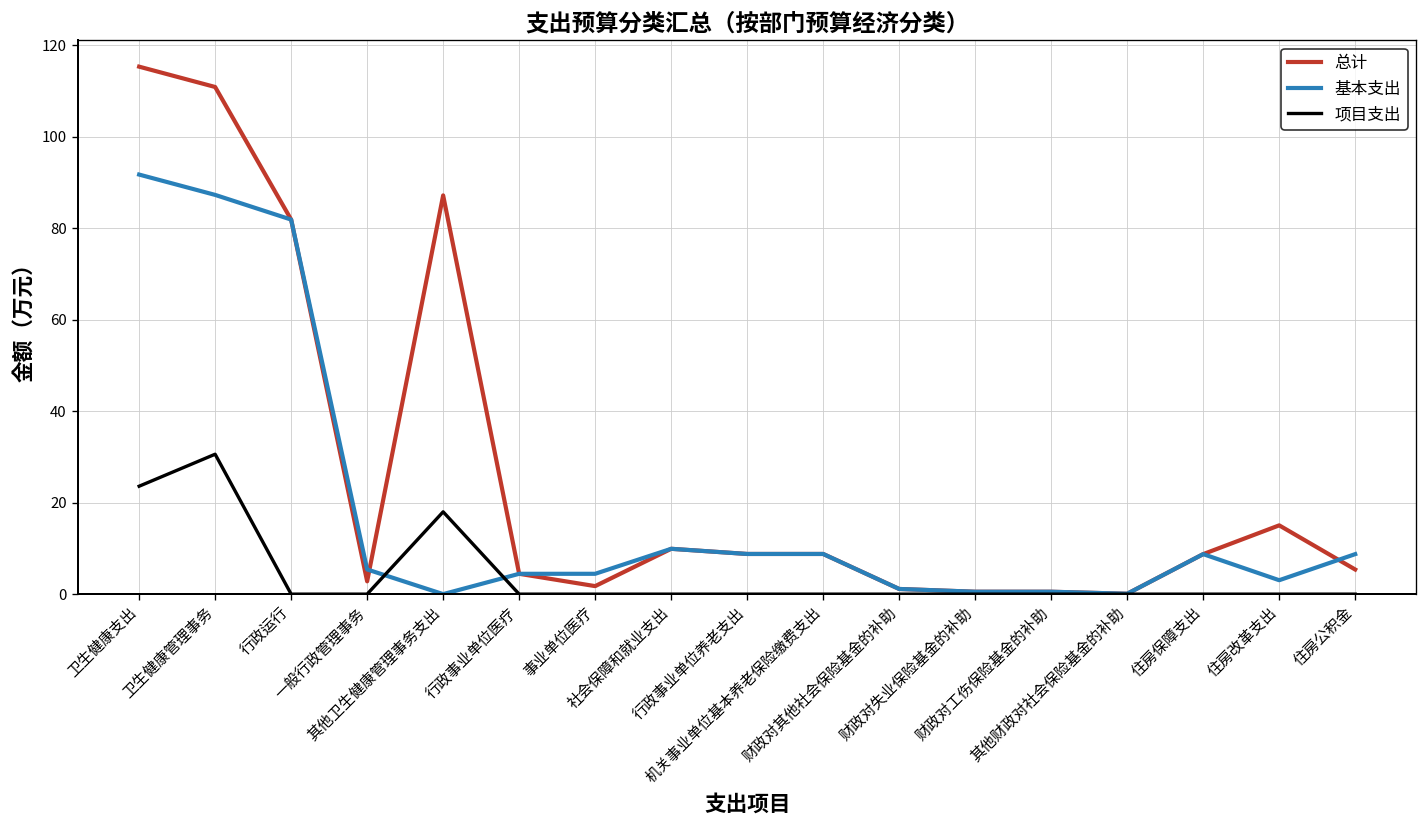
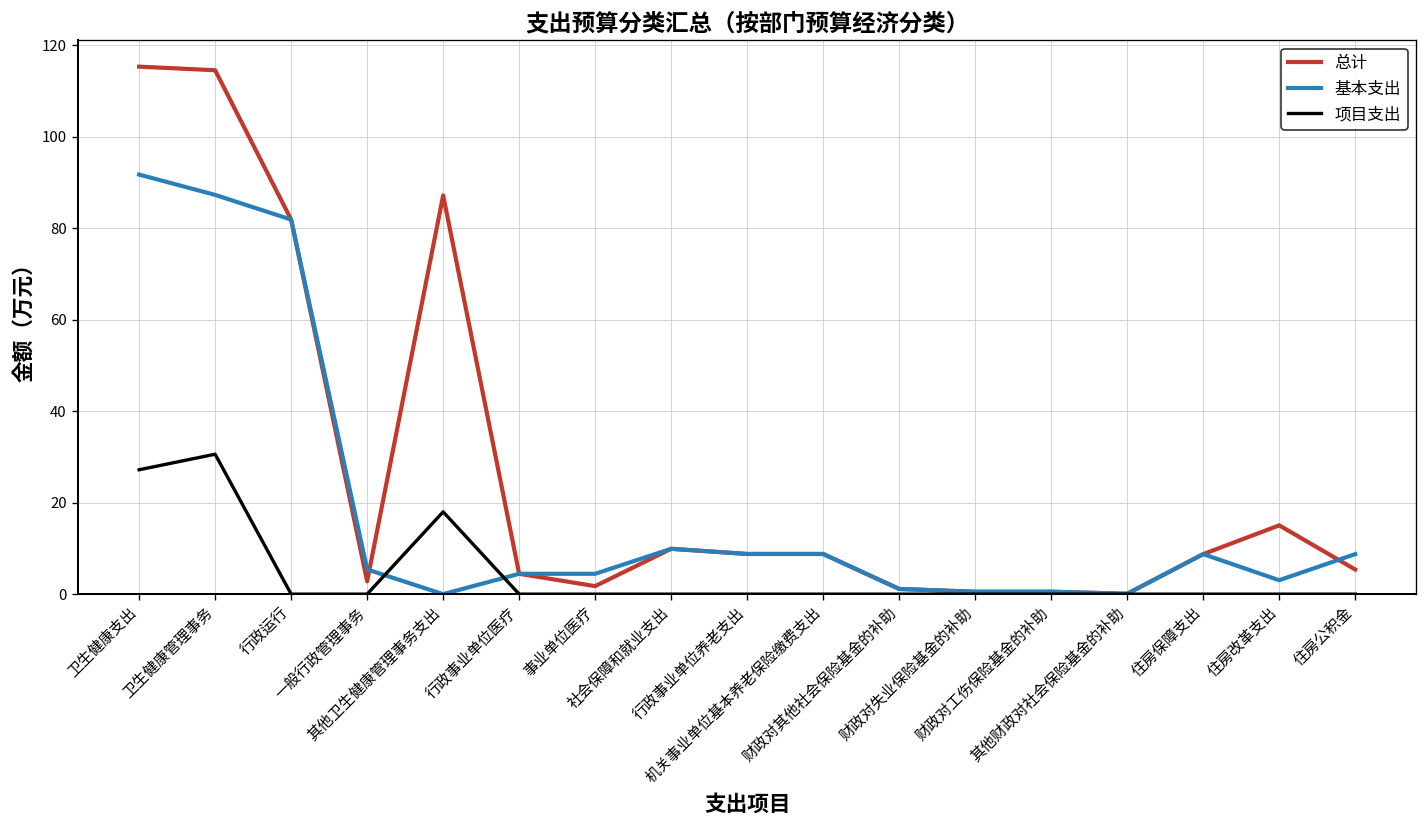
项目支出, 卫生健康支出: 24 -> 27
总计, 卫生健康管理事务: 111 -> 115
